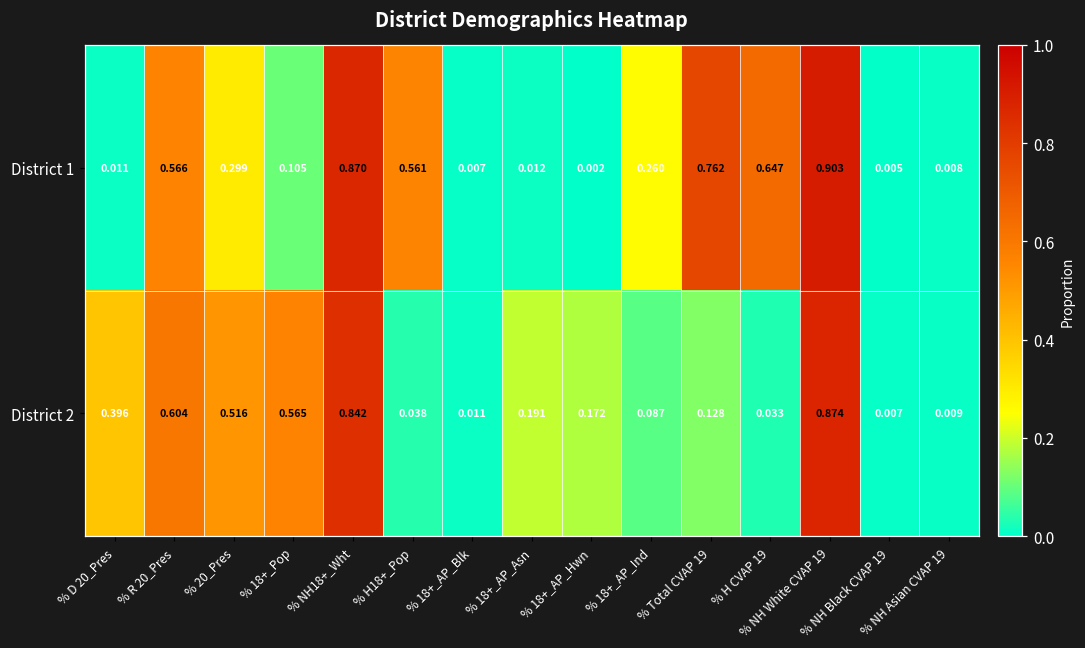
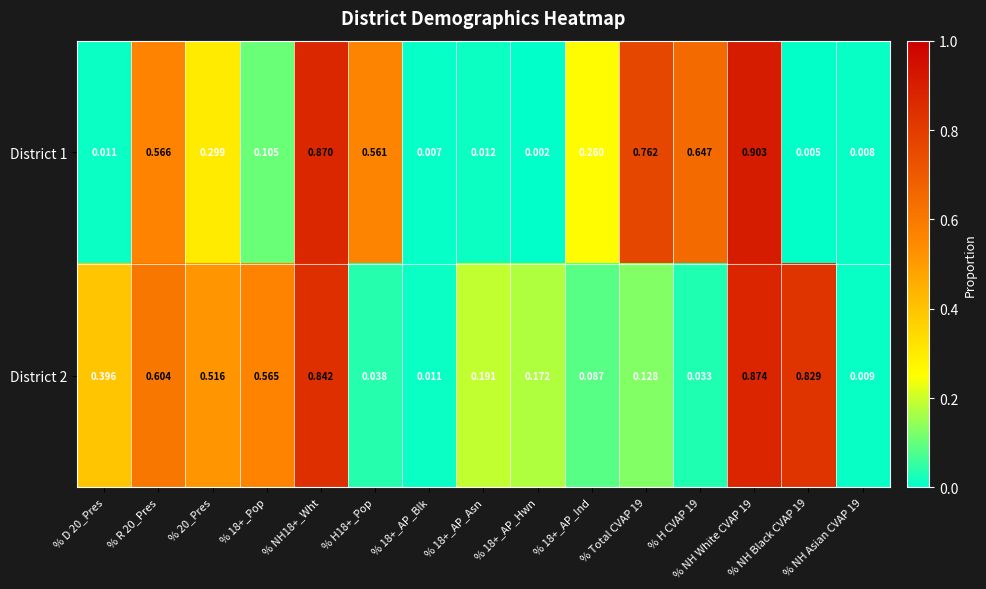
District 2, % NH Black CVAP 19: 0.007 -> 0.829
